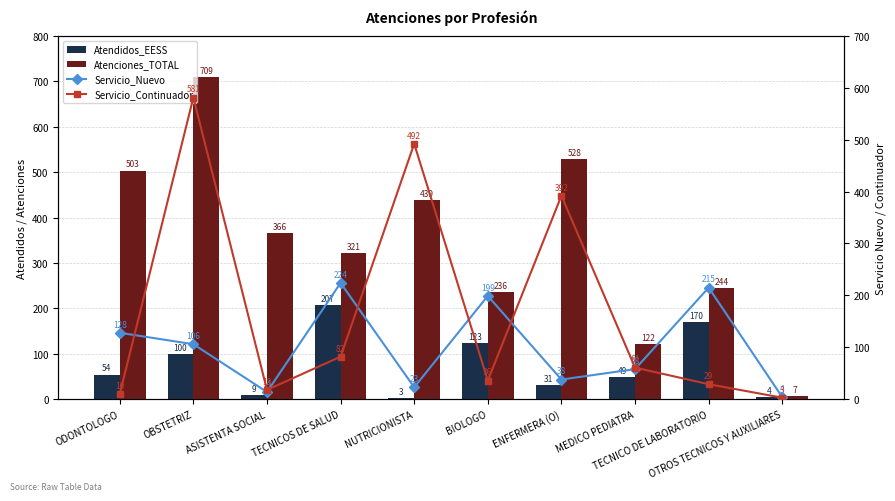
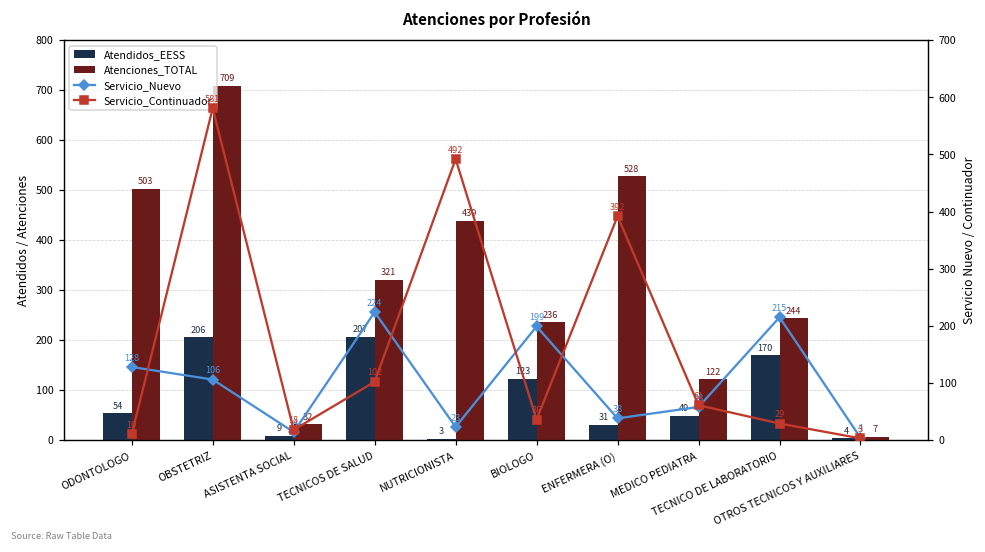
Atendidos_EESS, OBSTETRIZ: 100 -> 206
Atenciones_TOTAL, ASISTENTA SOCIAL: 366 -> 32
Servicio_Continuador, TECNICOS DE SALUD: 82 -> 102
